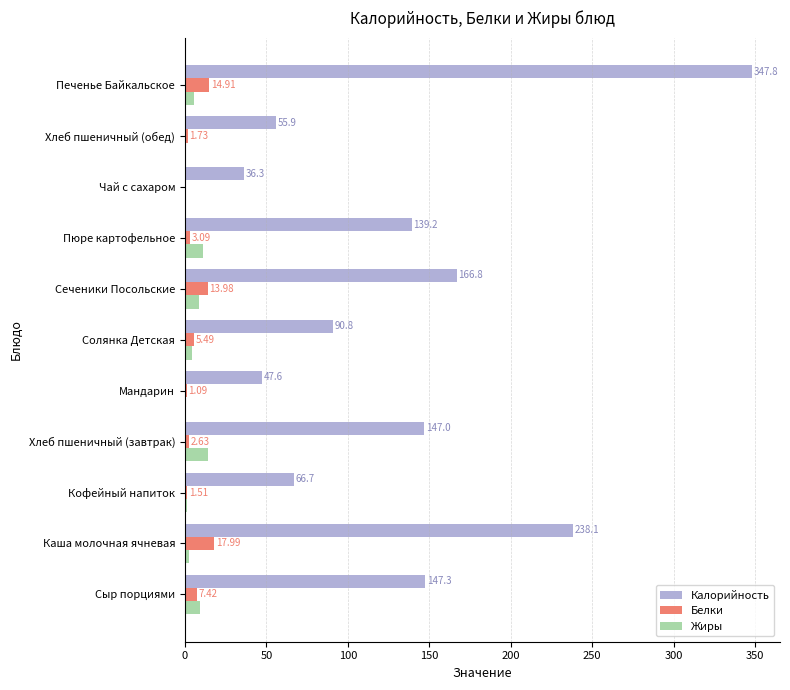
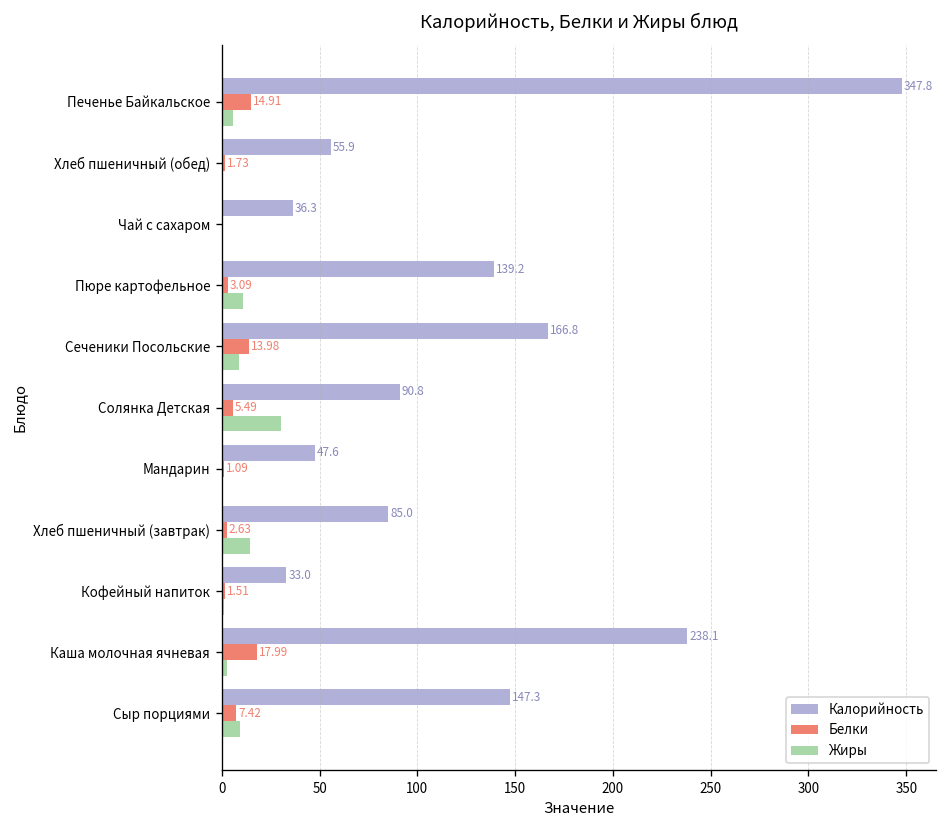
Жиры, Солянка Детская: 5 -> 30
Калорийность, Хлеб пшеничный (завтрак): 147.0 -> 85.0
Калорийность, Кофейный напиток: 66.7 -> 33.0
